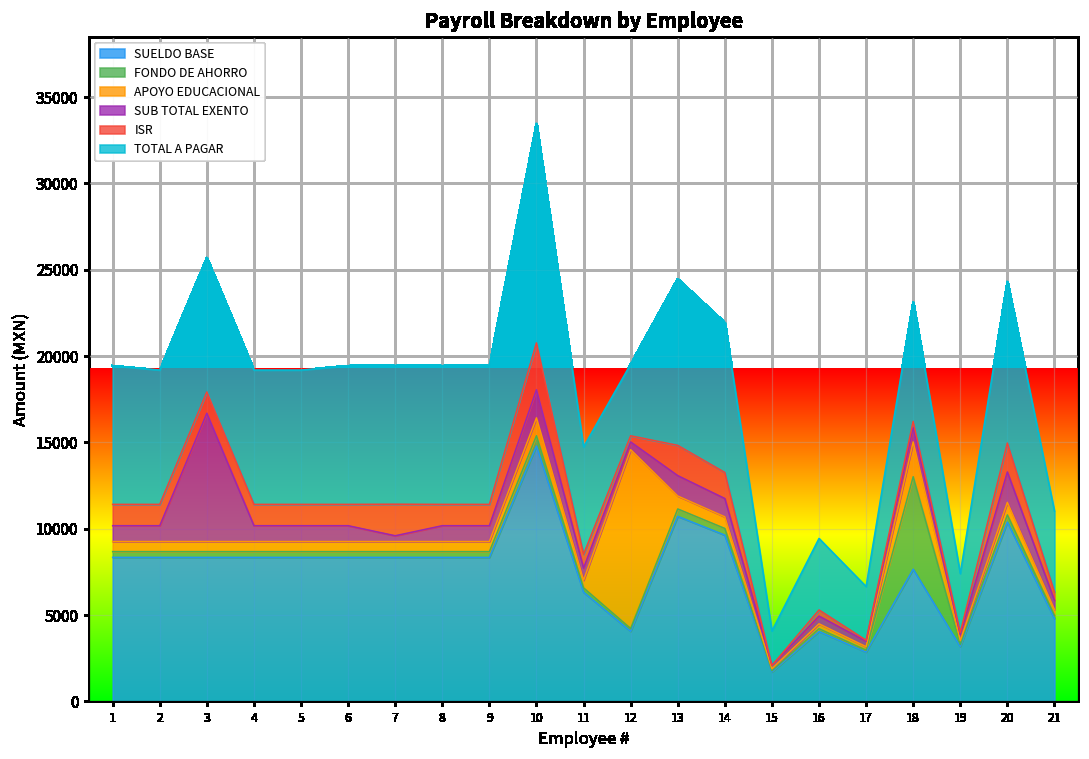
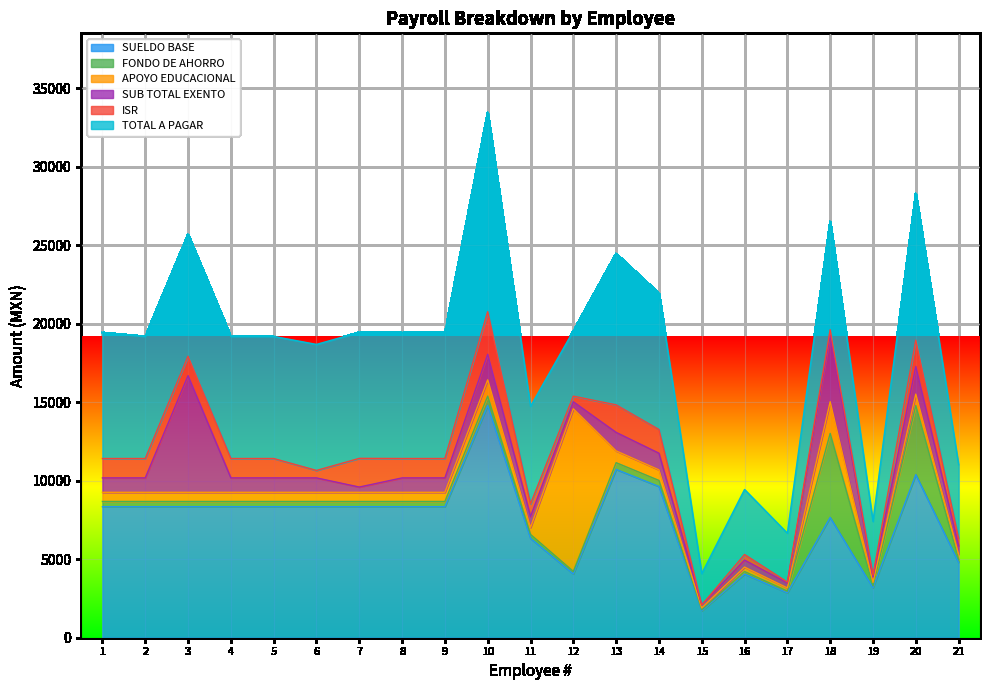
ISR, 6: 1200 -> 500
SUB TOTAL EXENTO, 18: 800 -> 4200
FONDO DE AHORRO, 20: 400 -> 4400
